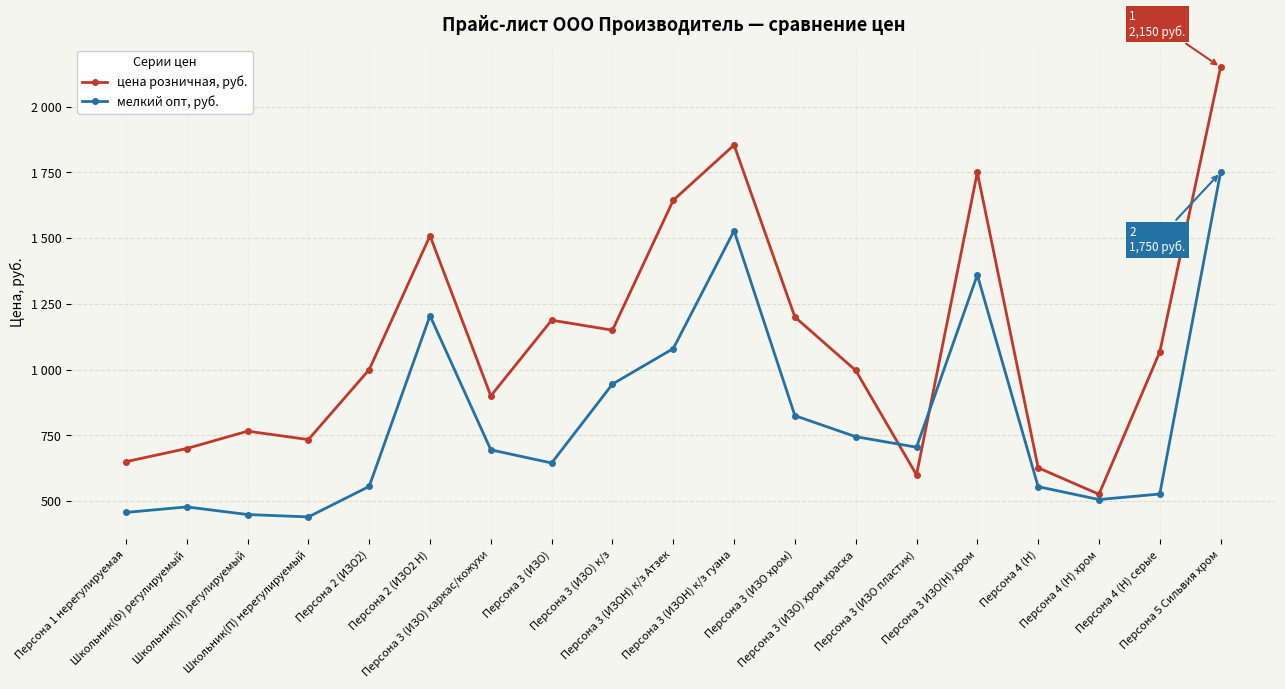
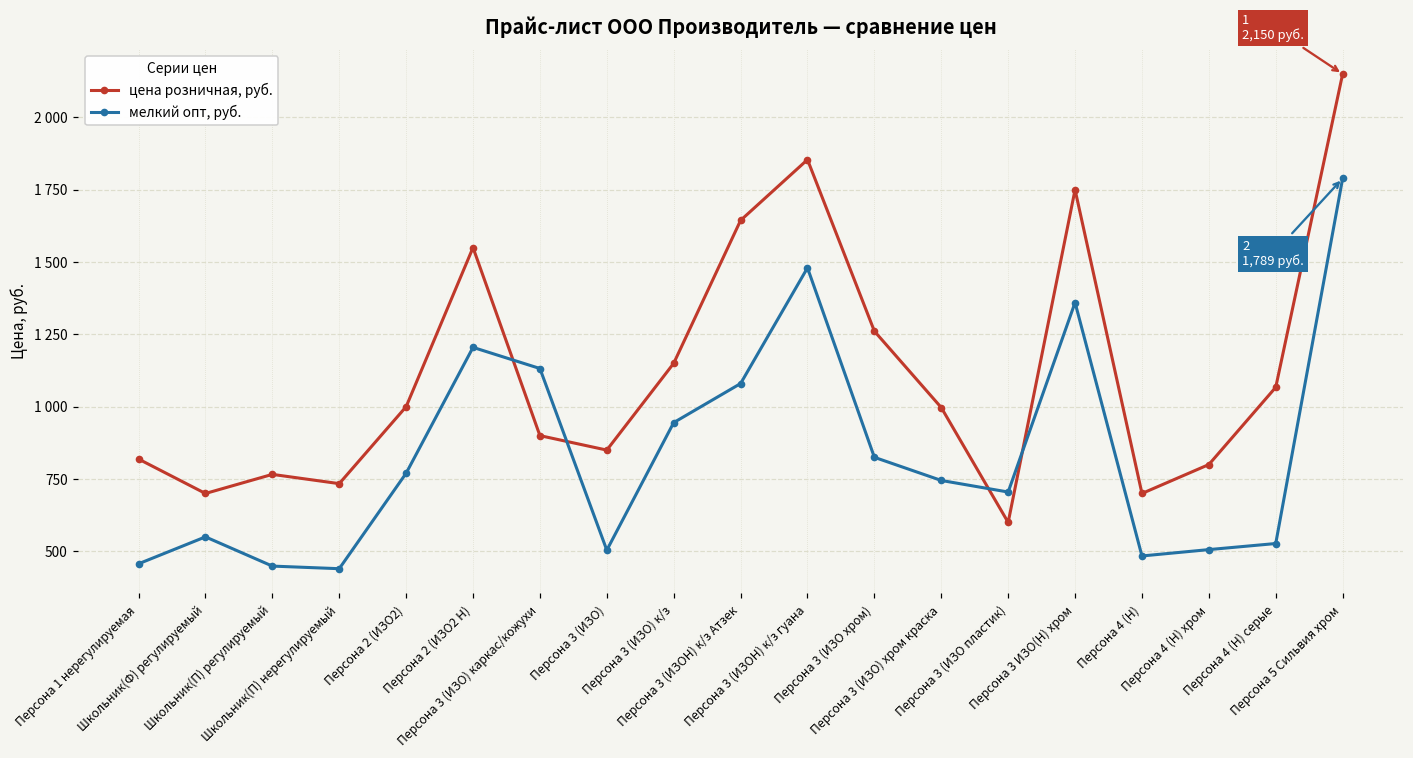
цена розничная, руб., Персона 1 нерегулируемая: 650 -> 820
мелкий опт, руб., Школьник(Ф) регулируемый: 480 -> 550
мелкий опт, руб., Персона 2 (ИЗО2): 560 -> 770
цена розничная, руб., Персона 2 (ИЗО2 Н): 1510 -> 1550
мелкий опт, руб., Персона 3 (ИЗО) каркас/кожухи: 700 -> 1130
цена розничная, руб., Персона 3 (ИЗО): 1190 -> 850
мелкий опт, руб., Персона 3 (ИЗО): 650 -> 500
мелкий опт, руб., Персона 3 (ИЗОН) к/з гуана: 1530 -> 1480
цена розничная, руб., Персона 3 (ИЗО хром): 1200 -> 1260
цена розничная, руб., Персона 4 (Н): 630 -> 700
мелкий опт, руб., Персона 4 (Н): 560 -> 480
цена розничная, руб., Персона 4 (Н) хром: 530 -> 800
мелкий опт, руб., Персона 5 Сильвия хром: 1750 -> 1790
